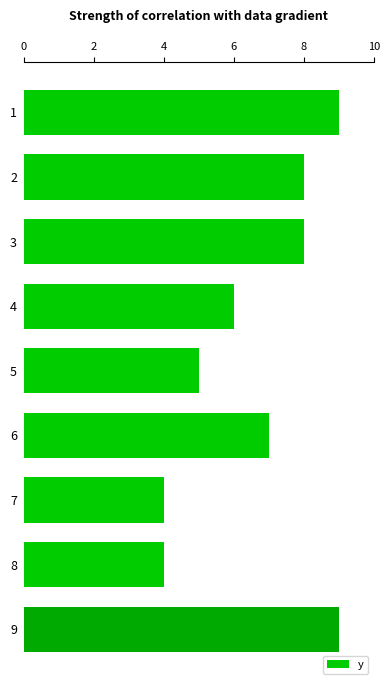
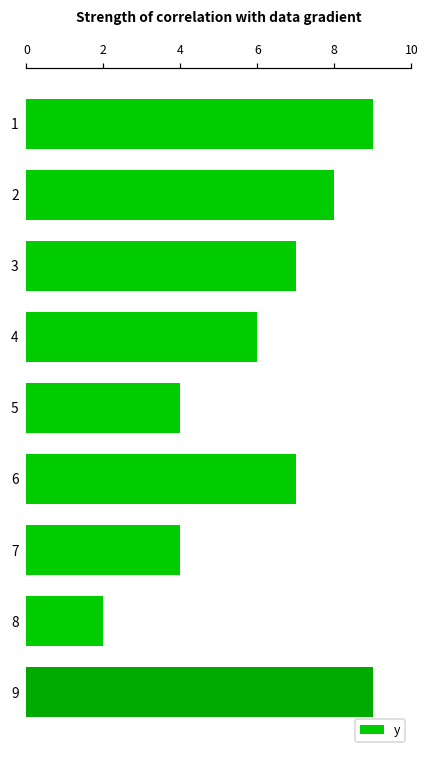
3: 8 -> 7
5: 5 -> 4
8: 4 -> 2
